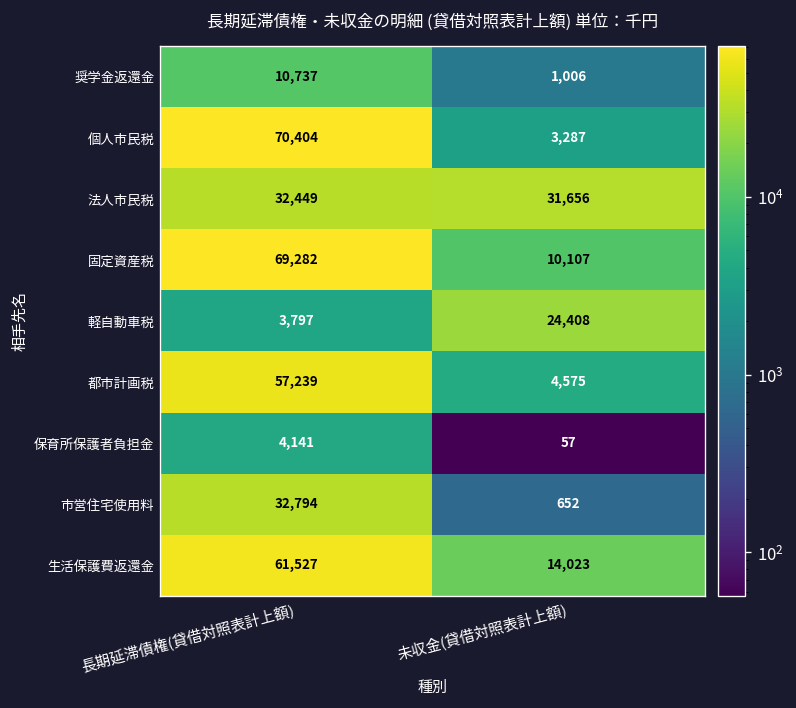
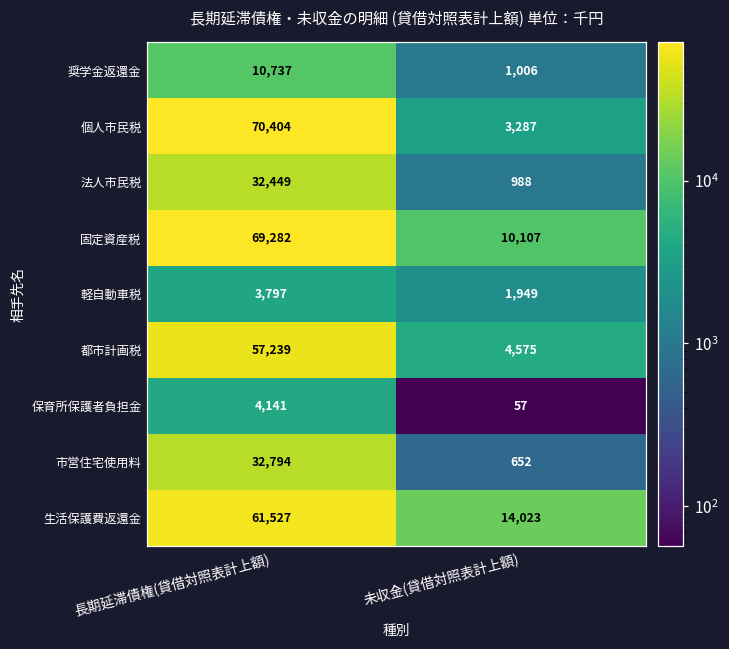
法人市民税, 未収金(貸借対照表計上額): 31,656 -> 988
軽自動車税, 未収金(貸借対照表計上額): 24,408 -> 1,949
